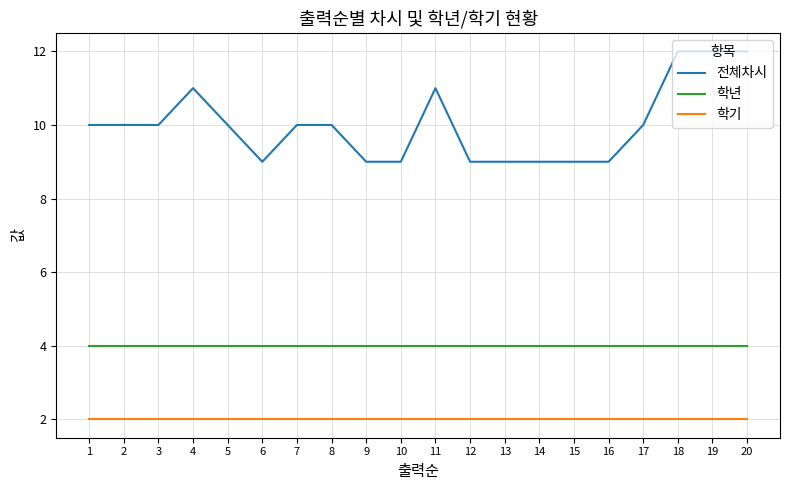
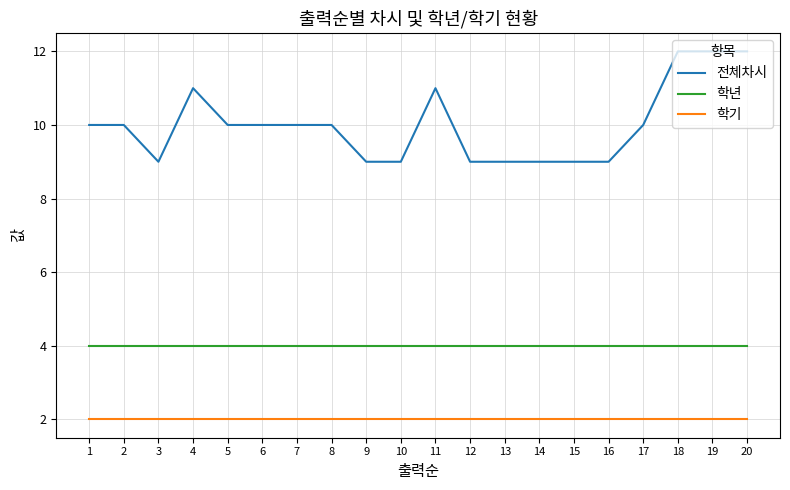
전체차시, 3: 10 -> 9
전체차시, 6: 9 -> 10
